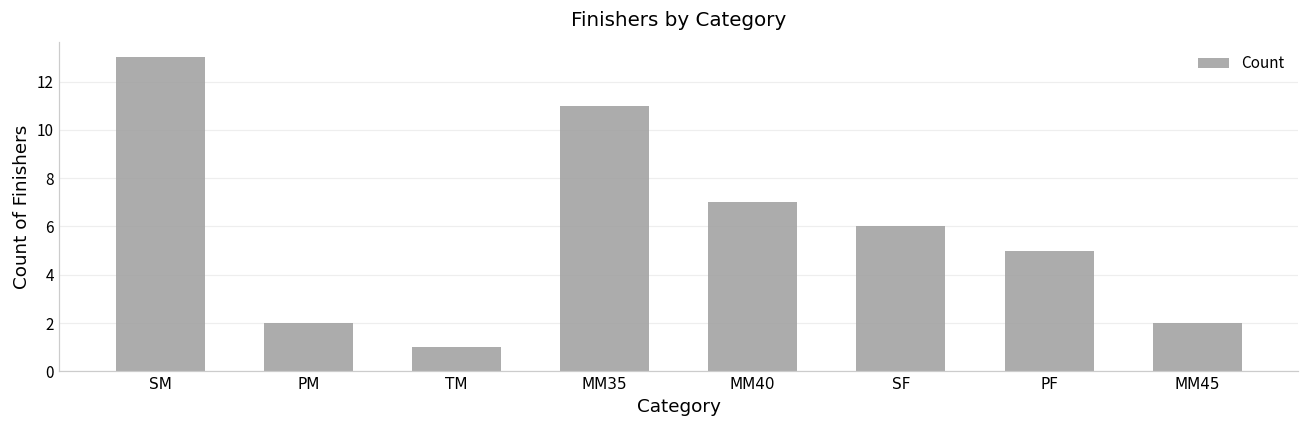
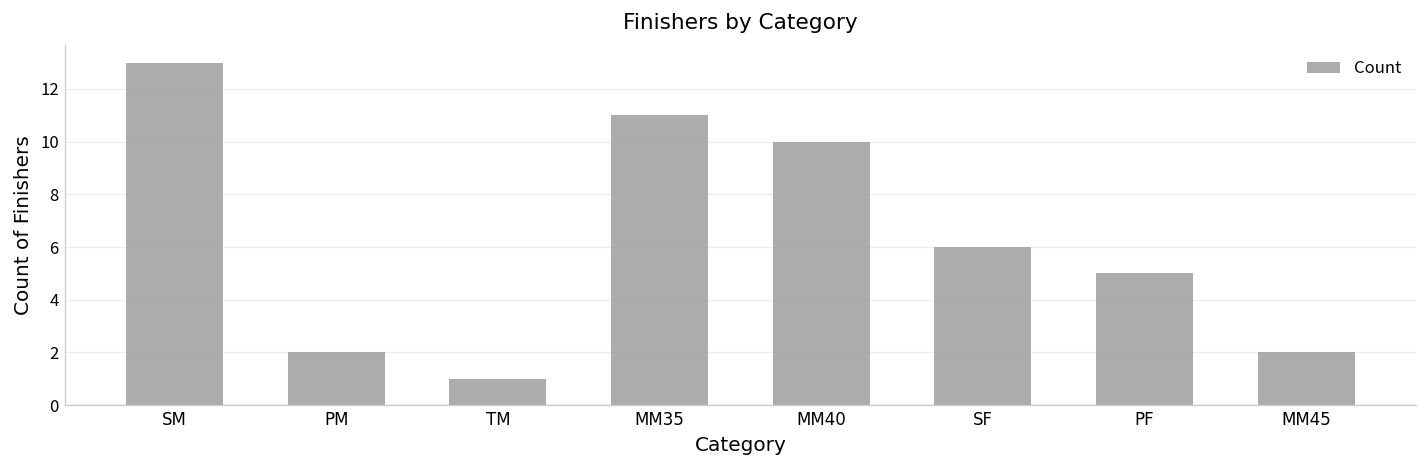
MM40: 7 -> 10
